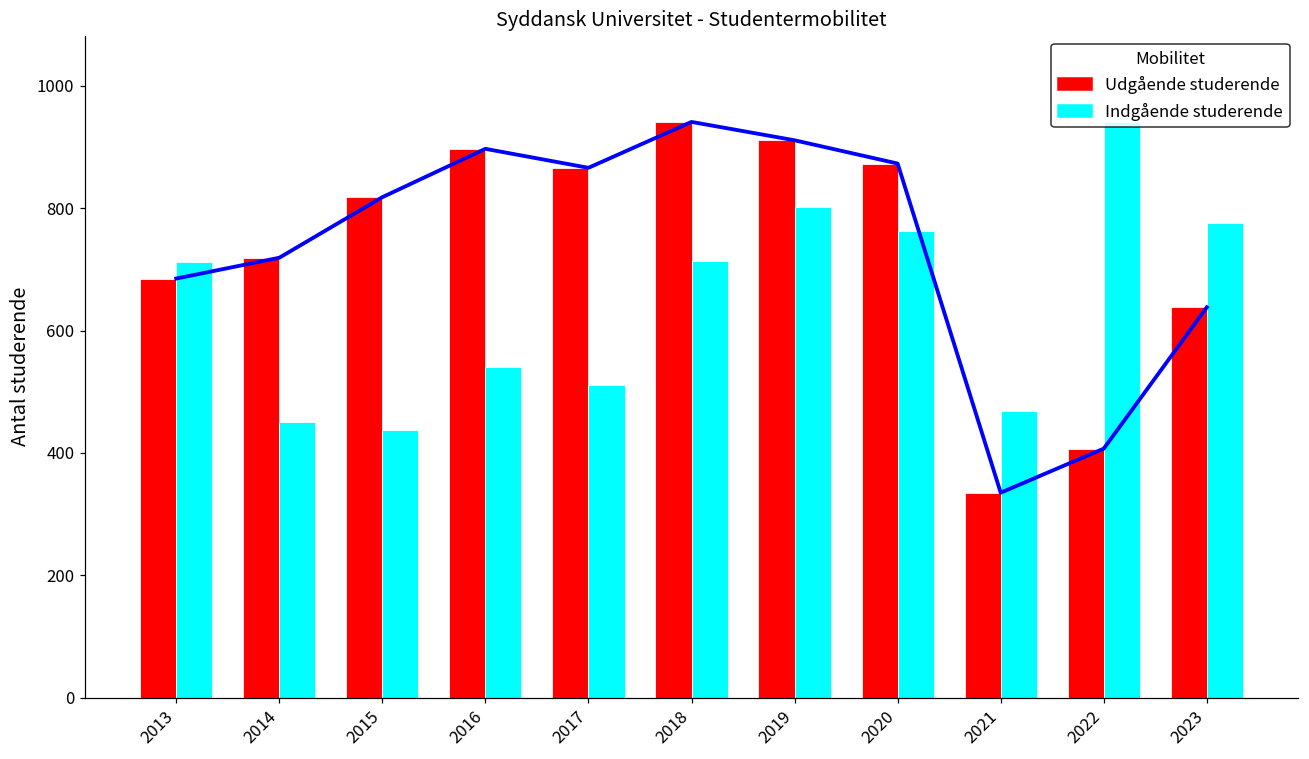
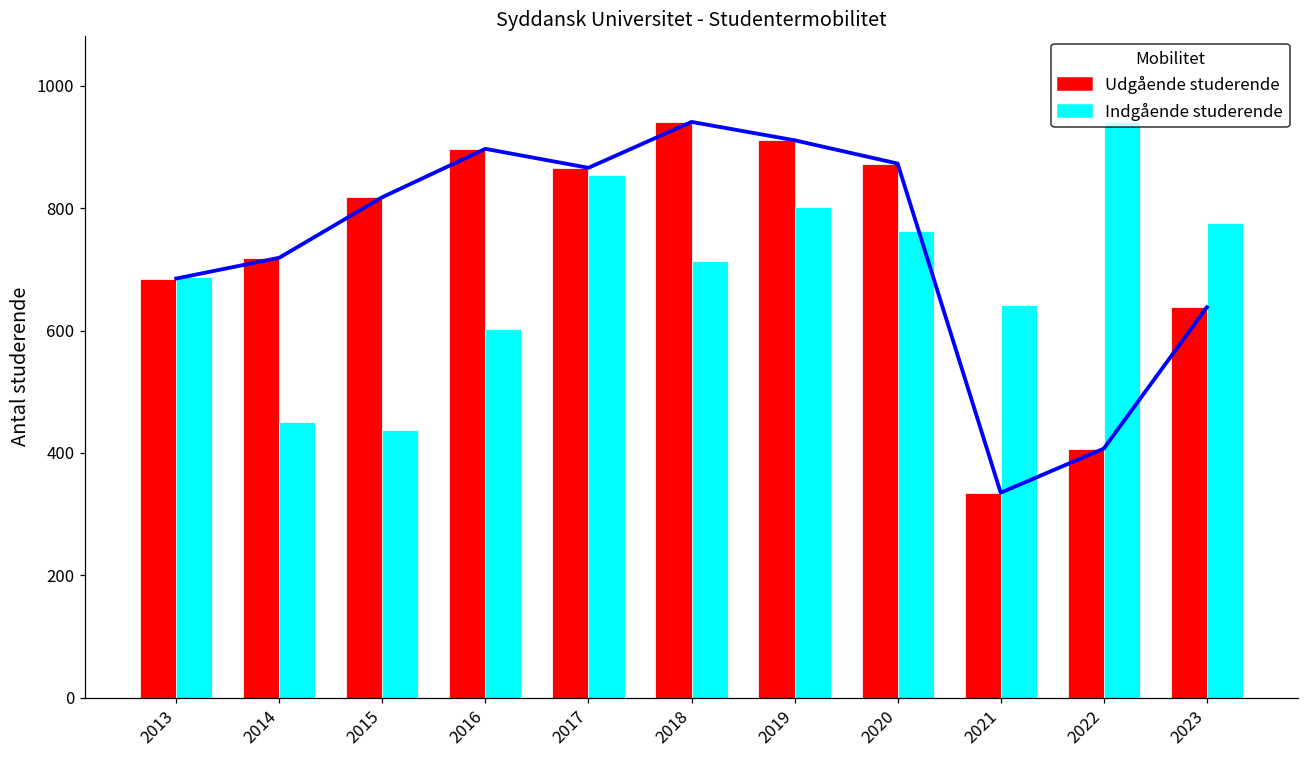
Indgående studerende, 2013: 710 -> 690
Indgående studerende, 2016: 540 -> 600
Indgående studerende, 2017: 510 -> 850
Indgående studerende, 2021: 470 -> 640
